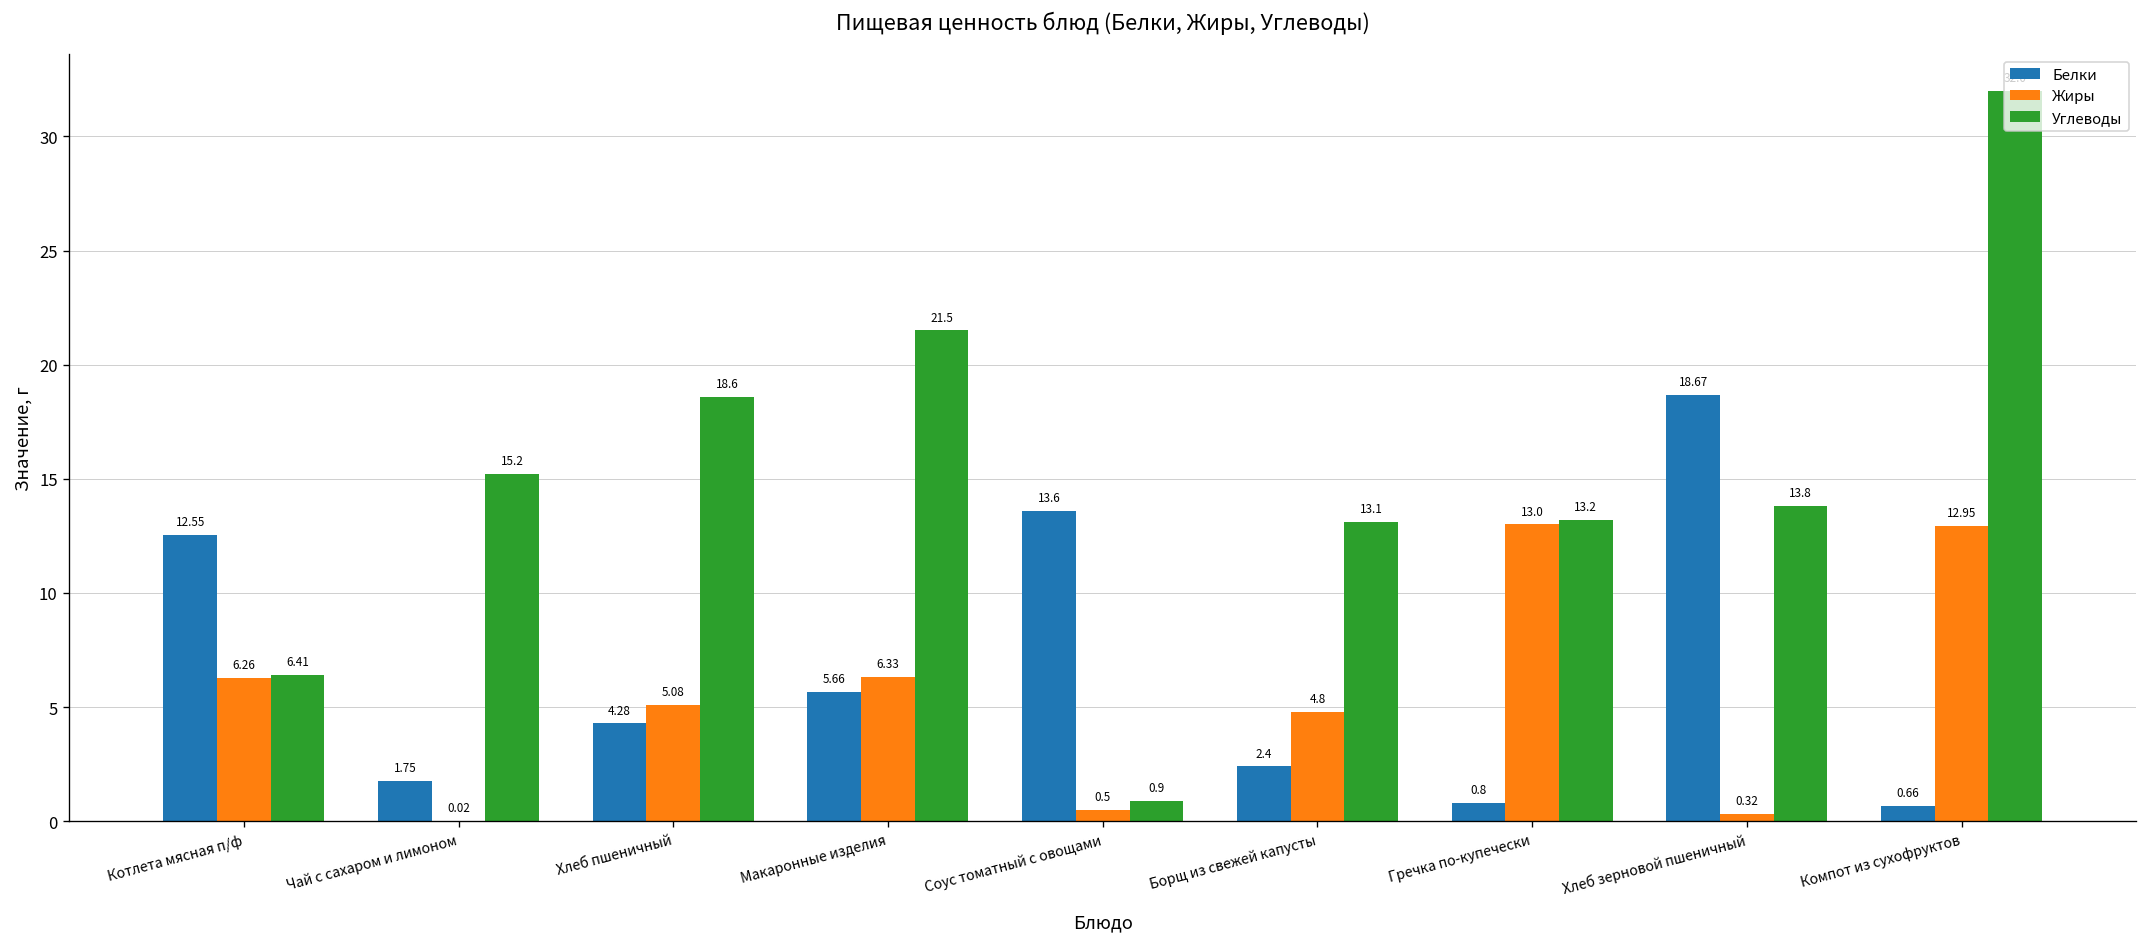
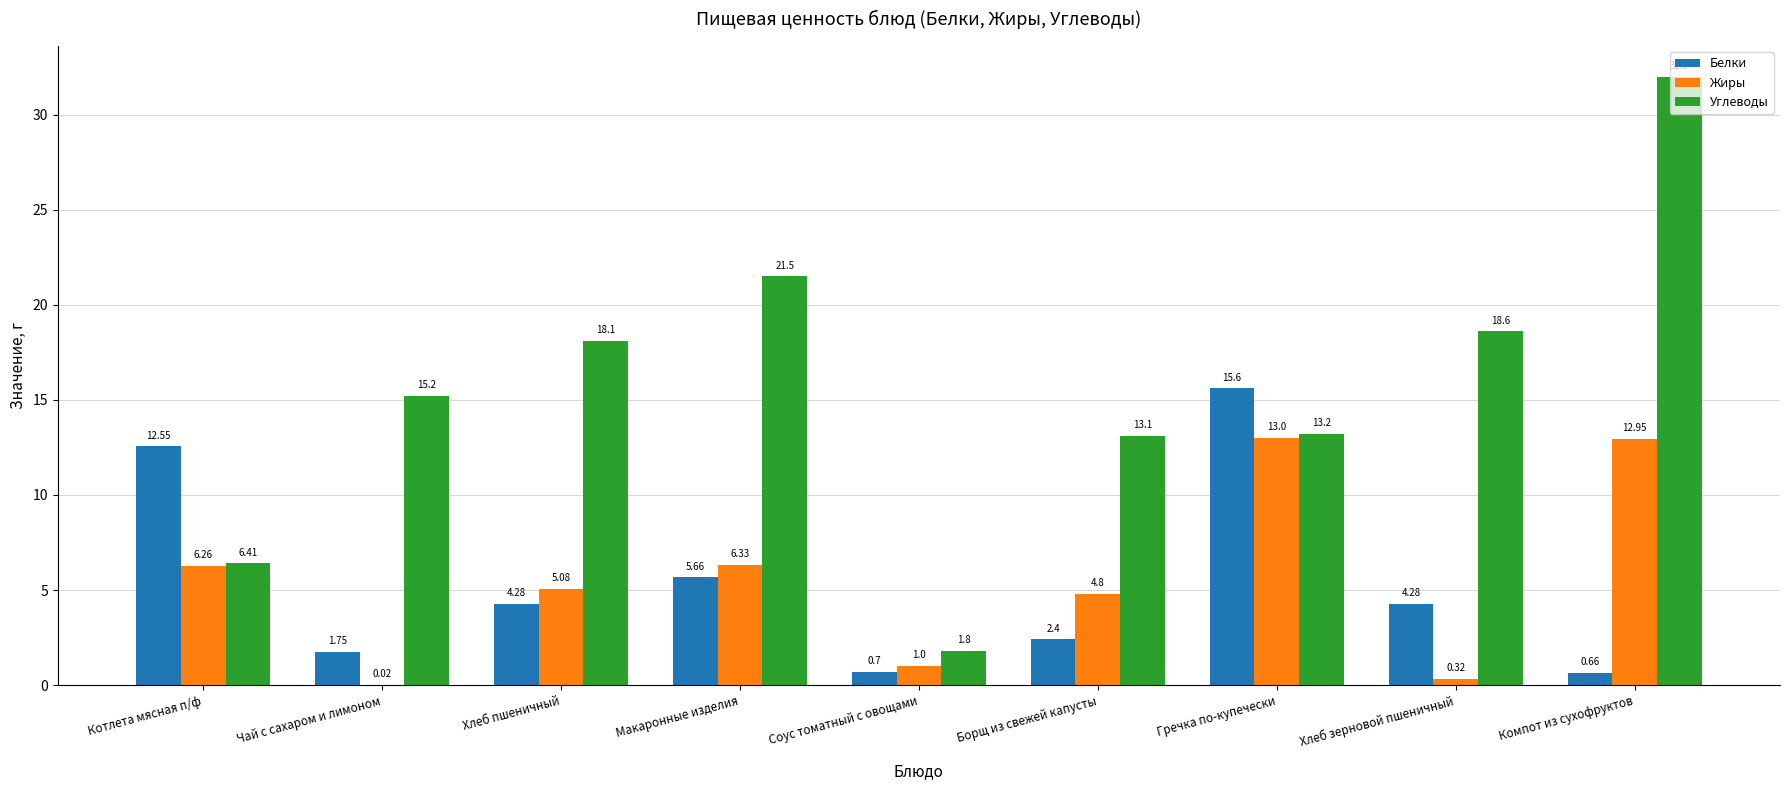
Углеводы, Хлеб пшеничный: 18.6 -> 18.1
Белки, Соус томатный с овощами: 13.6 -> 0.7
Жиры, Соус томатный с овощами: 0.5 -> 1.0
Углеводы, Соус томатный с овощами: 0.9 -> 1.8
Белки, Гречка по-купечески: 0.8 -> 15.6
Белки, Хлеб зерновой пшеничный: 18.67 -> 4.28
Углеводы, Хлеб зерновой пшеничный: 13.8 -> 18.6
